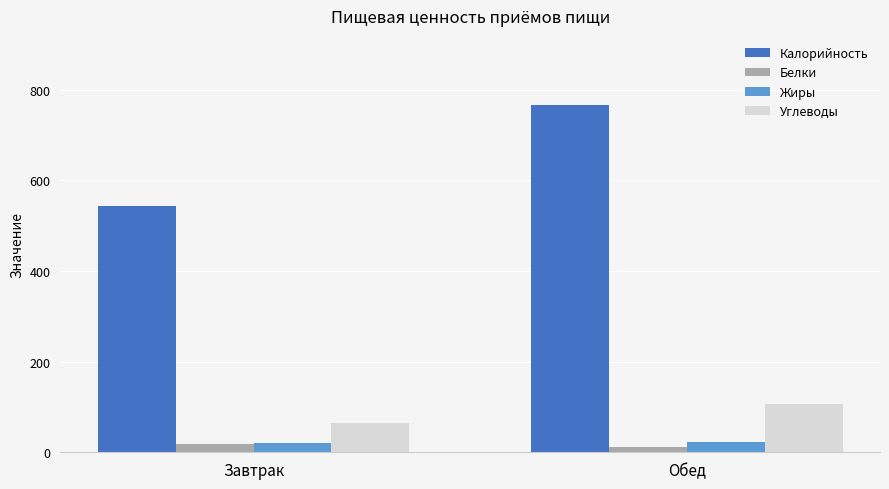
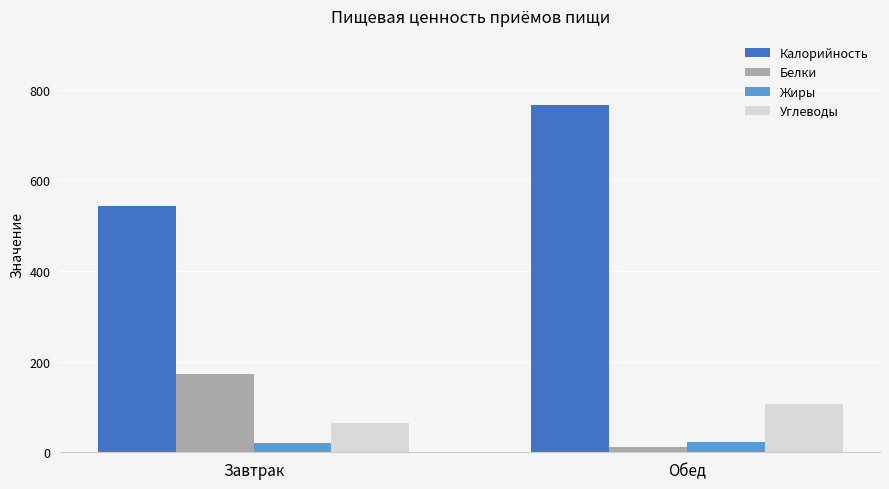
Белки, Завтрак: 20 -> 170
